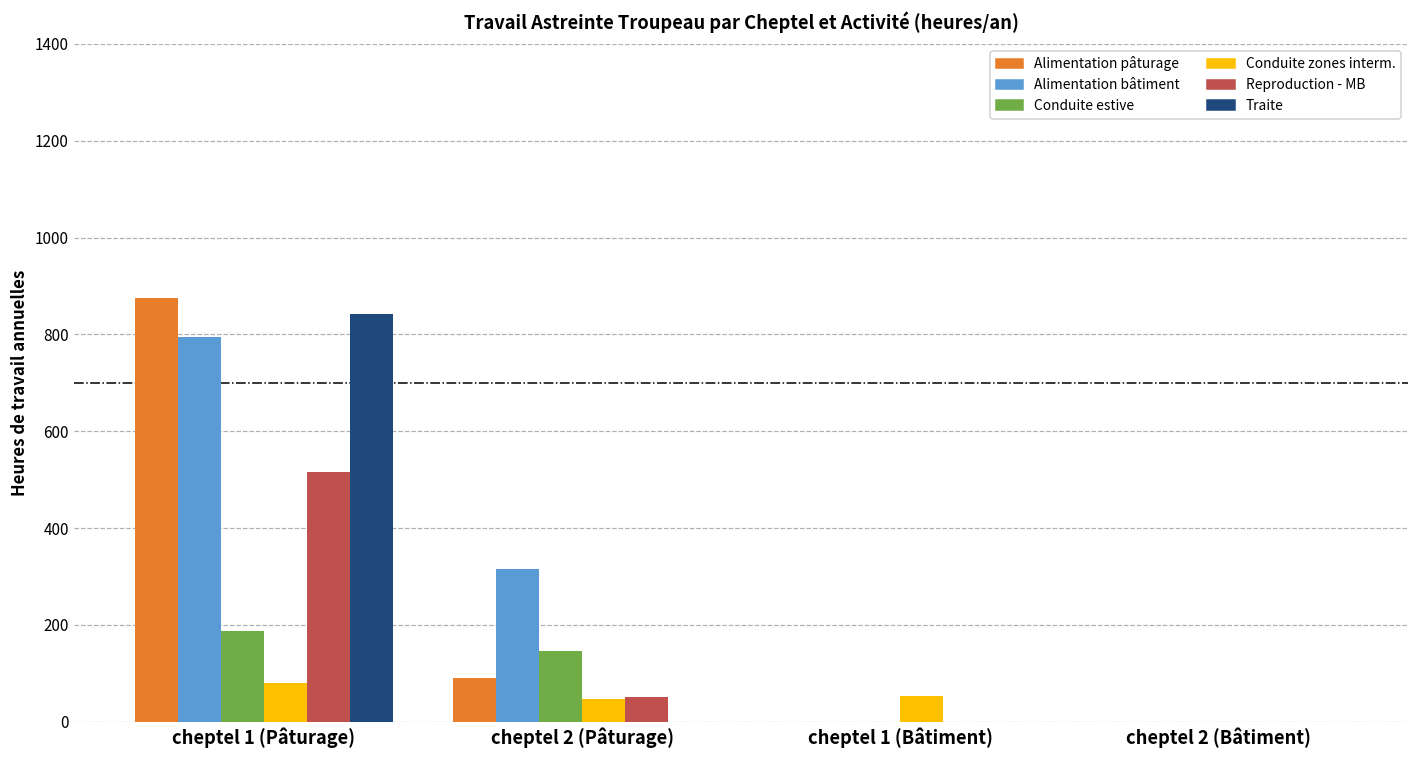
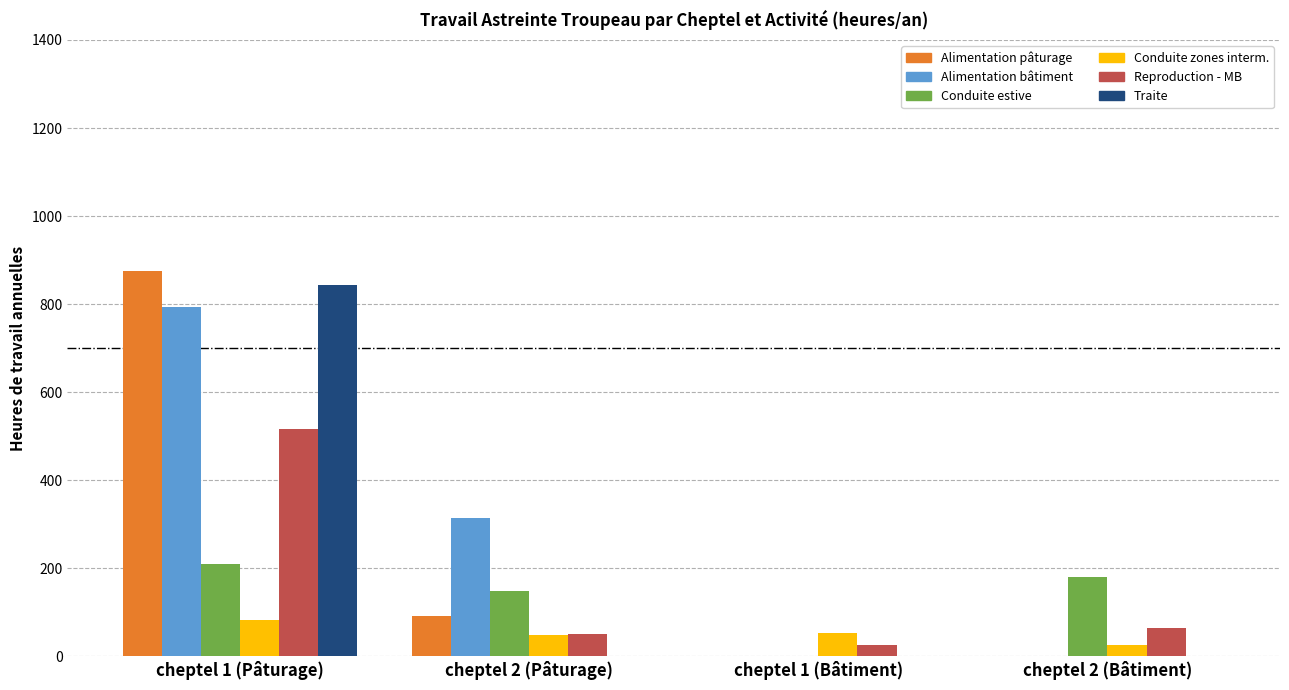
Conduite estive, cheptel 1 (Pâturage): 190 -> 210
Reproduction - MB, cheptel 1 (Bâtiment): 0 -> 30
Conduite estive, cheptel 2 (Bâtiment): 0 -> 180
Conduite zones interm., cheptel 2 (Bâtiment): 0 -> 30
Reproduction - MB, cheptel 2 (Bâtiment): 0 -> 60
